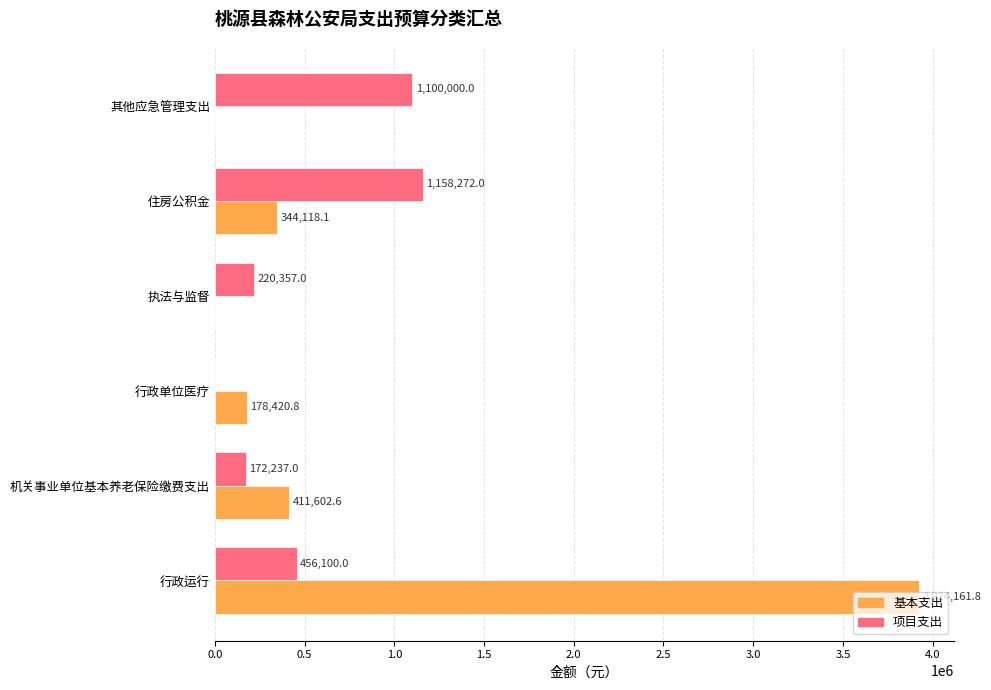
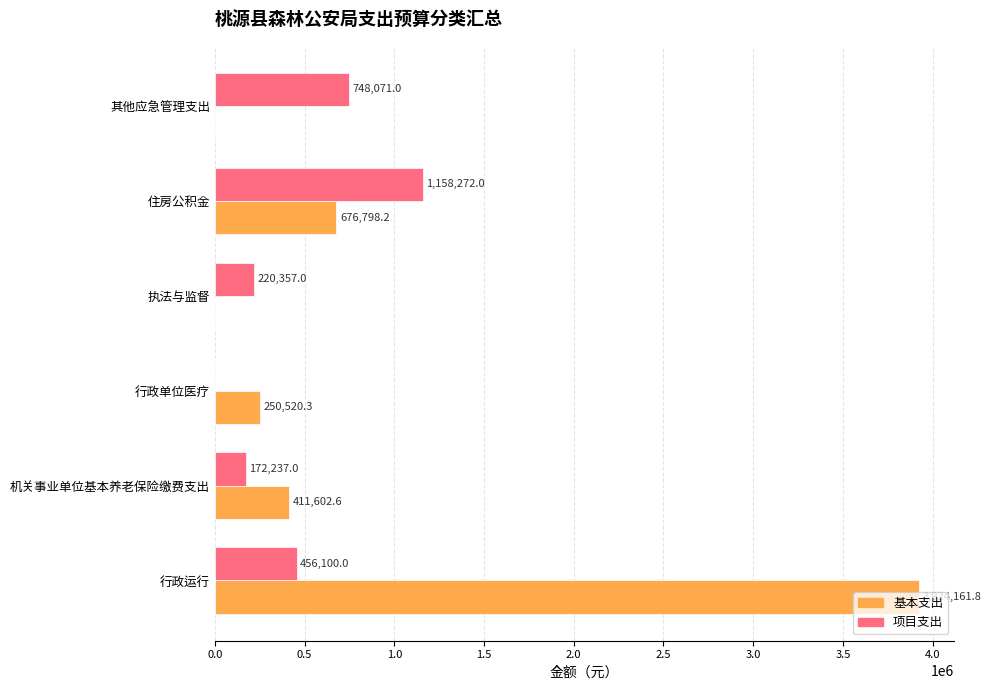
项目支出, 其他应急管理支出: 1,100,000.0 -> 748,071.0
基本支出, 住房公积金: 344,118.1 -> 676,798.2
基本支出, 行政单位医疗: 178,420.8 -> 250,520.3
